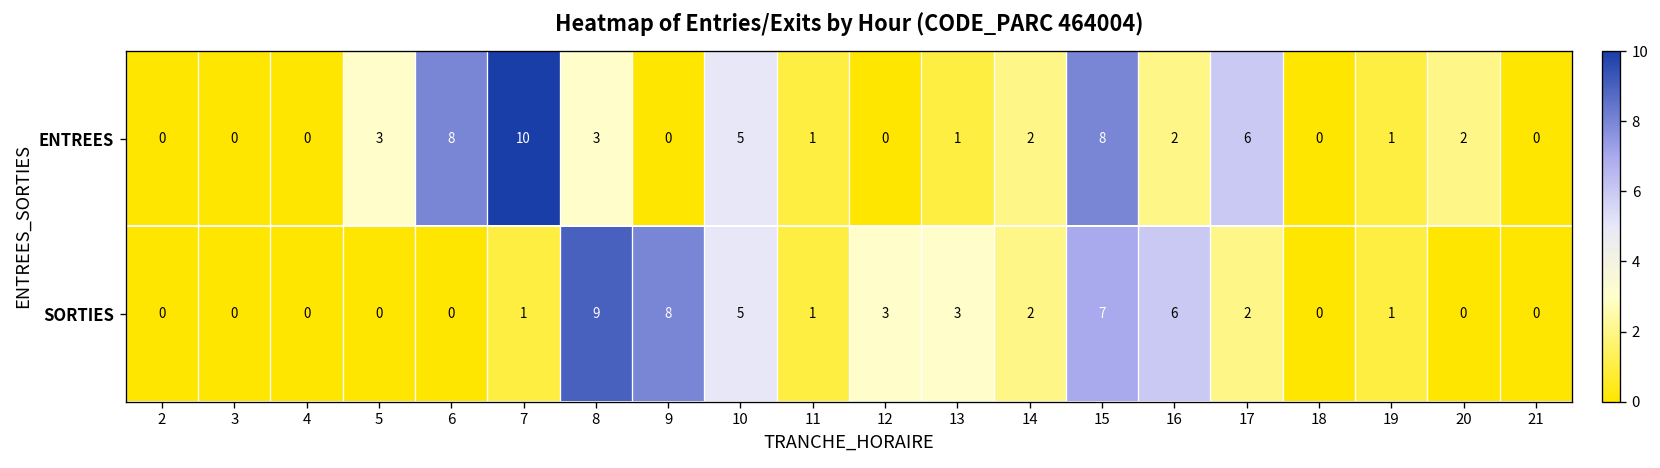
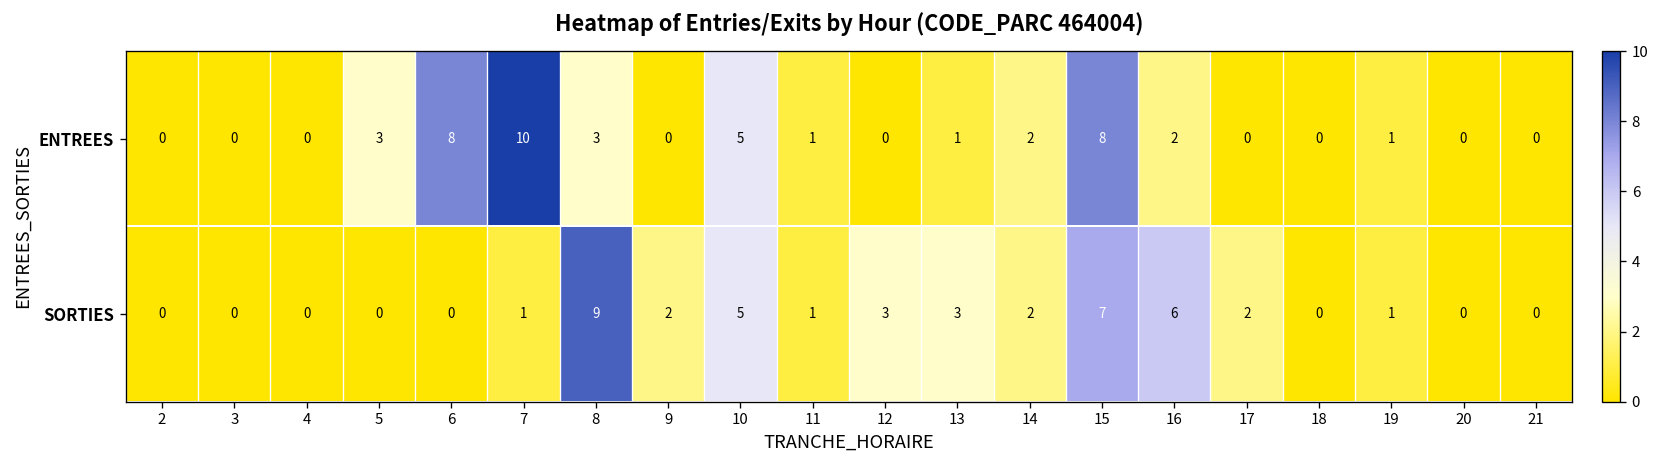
ENTREES, 17: 6 -> 0
ENTREES, 20: 2 -> 0
SORTIES, 9: 8 -> 2
